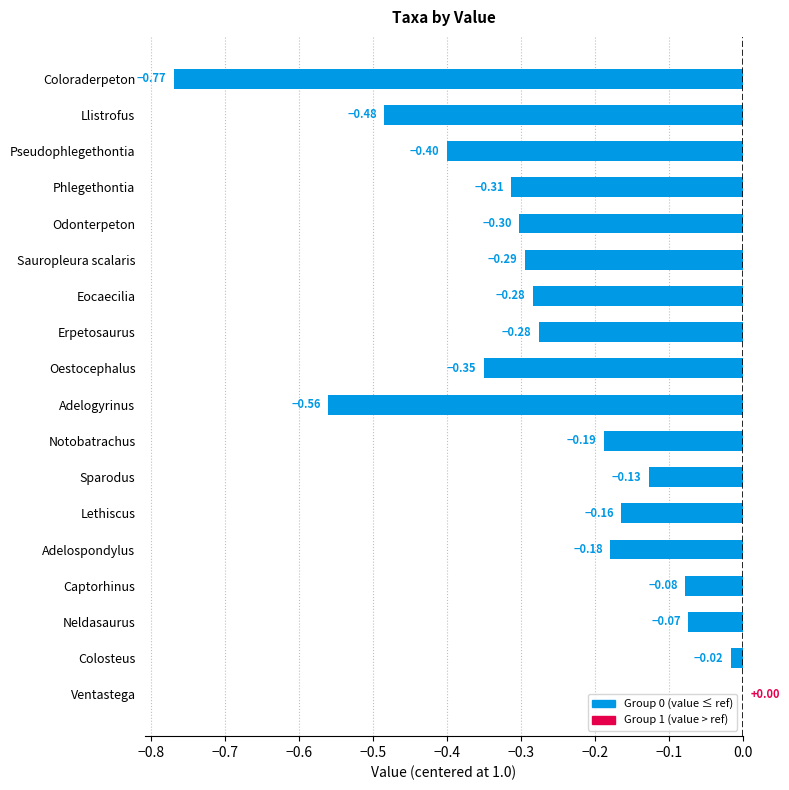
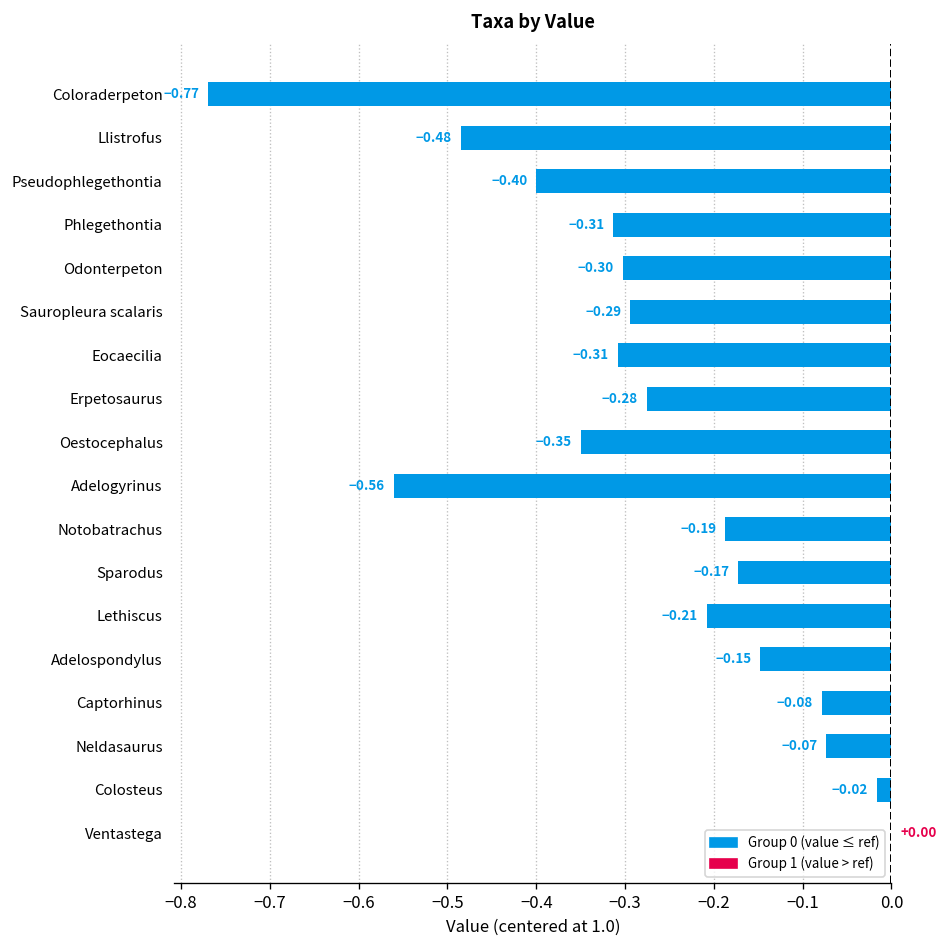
Eocaecilia: -0.28 -> -0.31
Sparodus: -0.13 -> -0.17
Lethiscus: -0.16 -> -0.21
Adelospondylus: -0.18 -> -0.15
